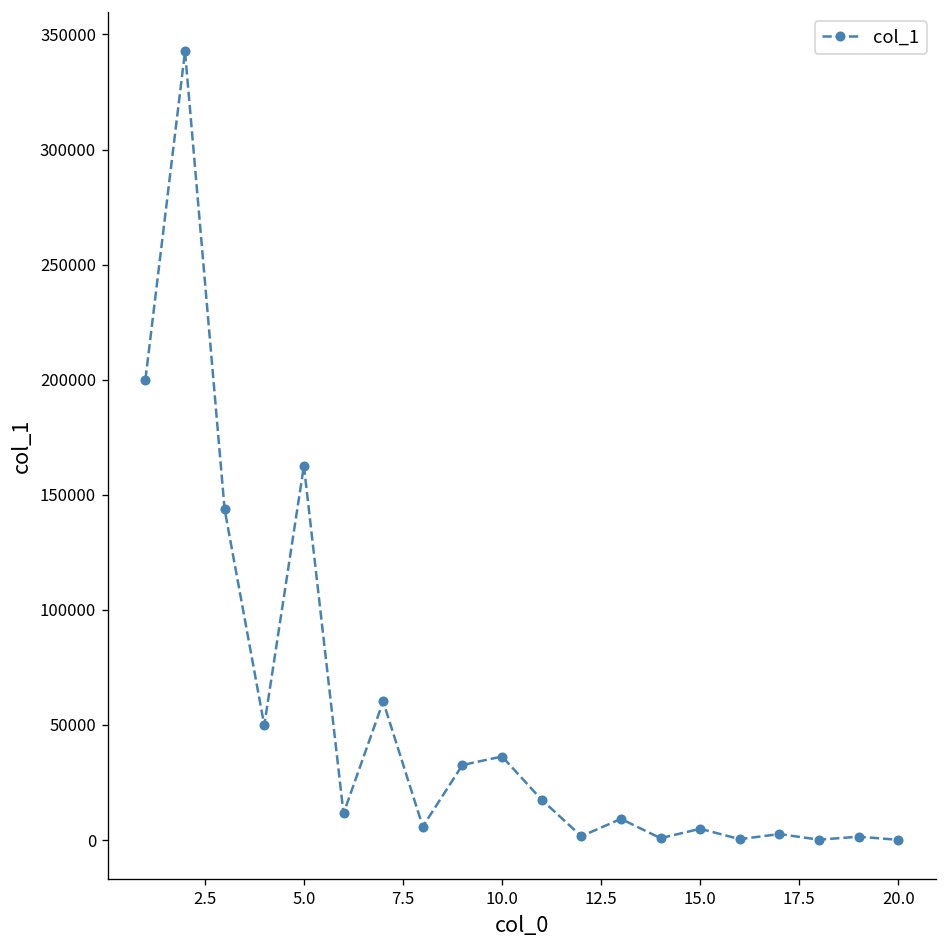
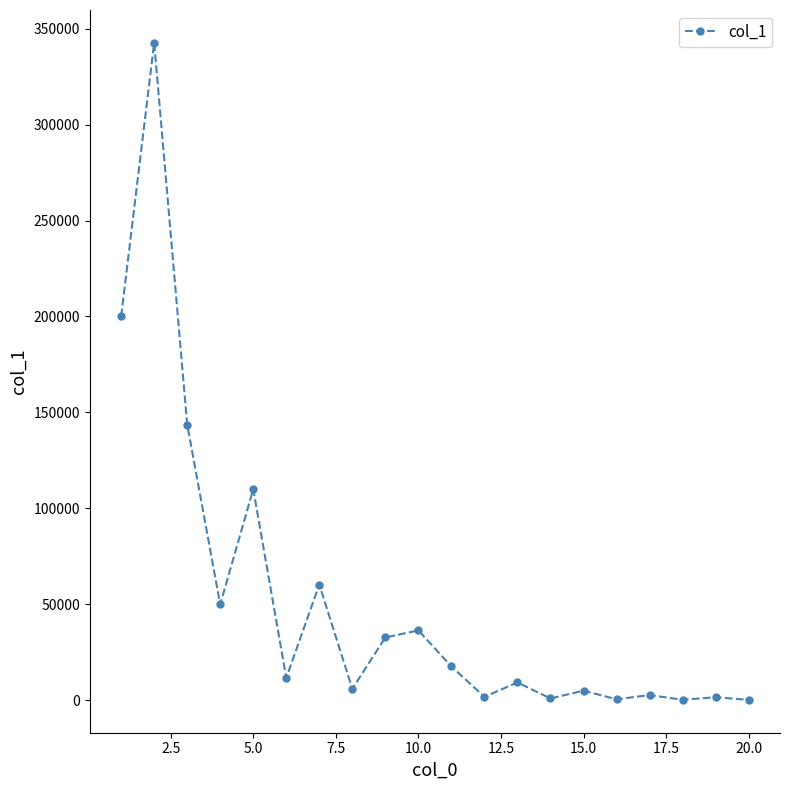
5.0: 163000 -> 110000
